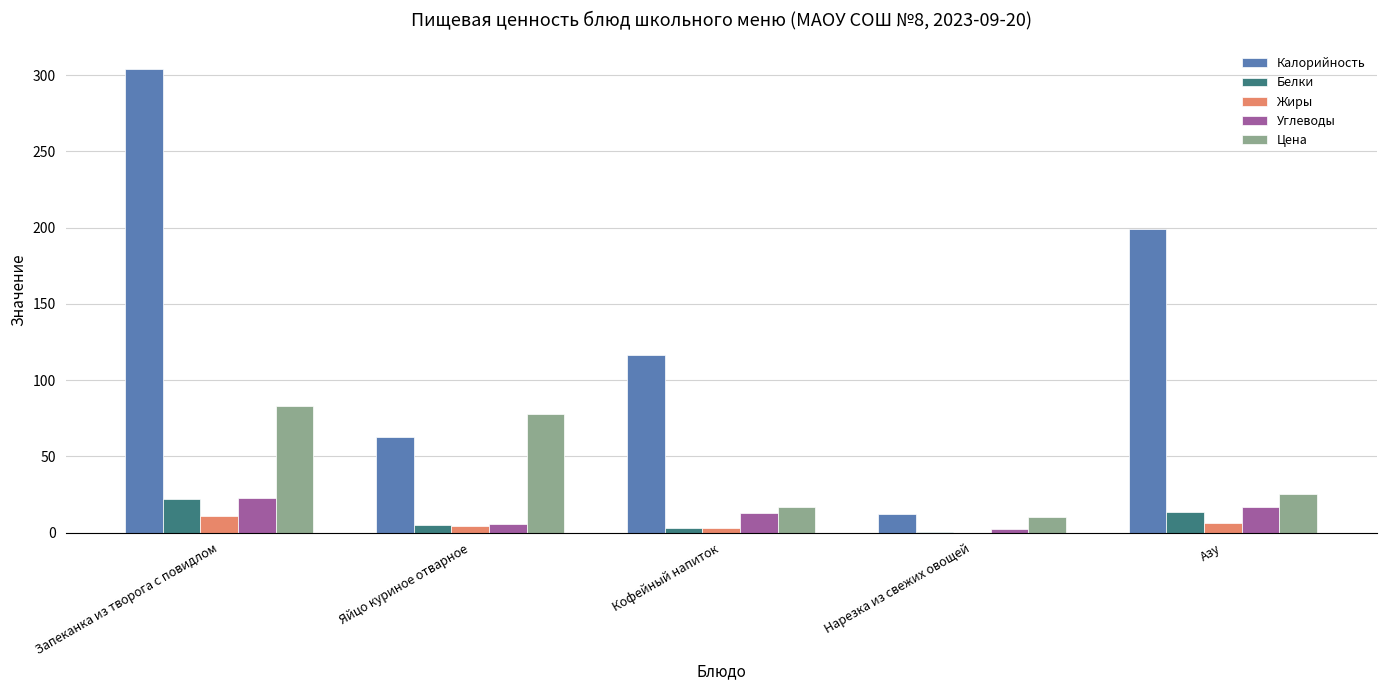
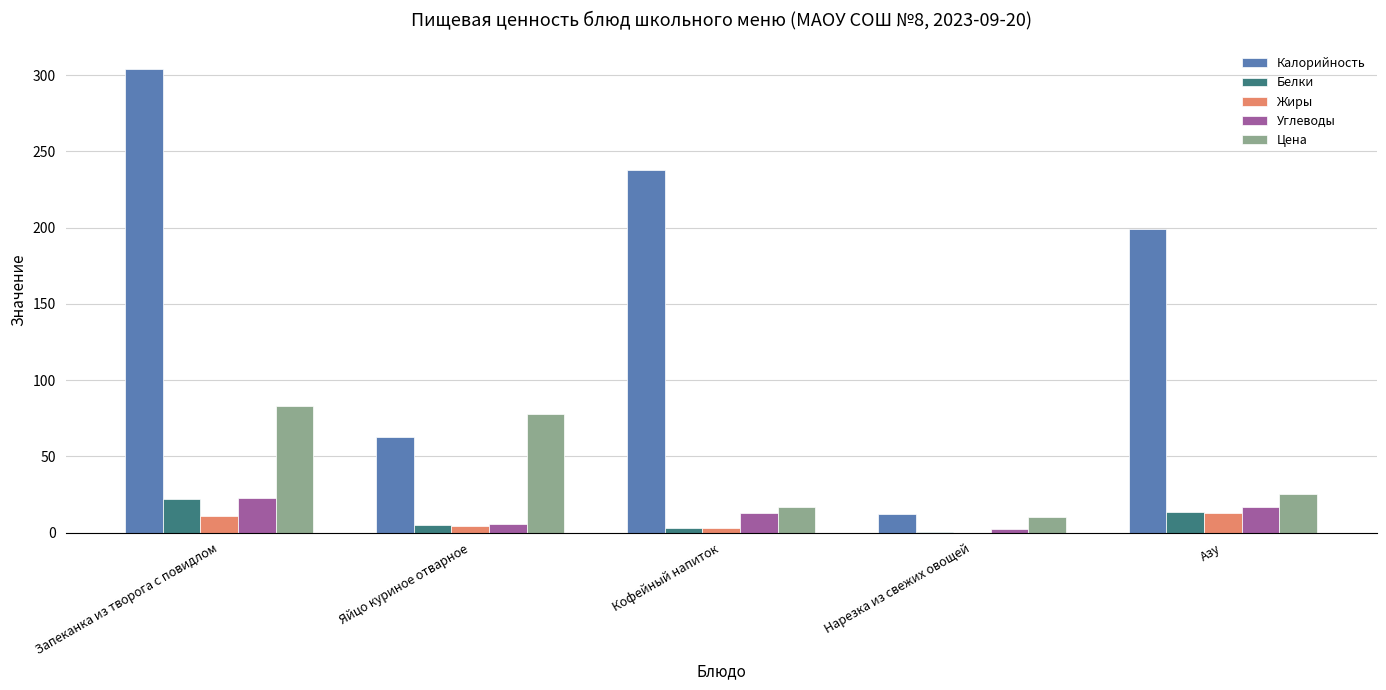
Калорийность, Кофейный напиток: 117 -> 238
Жиры, Азу: 7 -> 13
